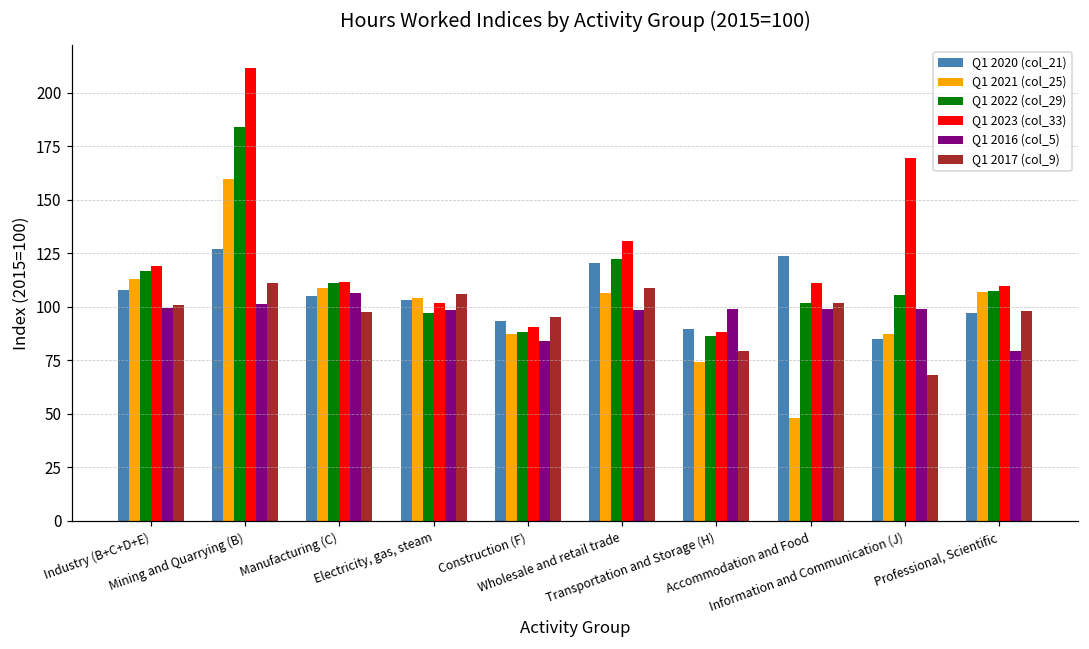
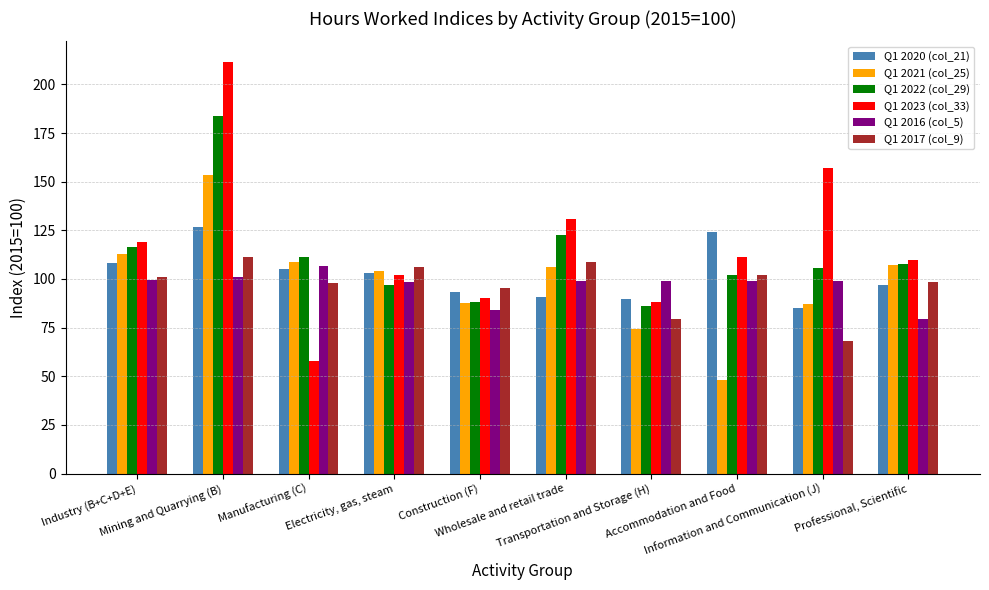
Q1 2021 (col_25), Mining and Quarrying (B): 160 -> 154
Q1 2023 (col_33), Manufacturing (C): 111 -> 58
Q1 2020 (col_21), Wholesale and retail trade: 120 -> 91
Q1 2023 (col_33), Information and Communication (J): 169 -> 157
